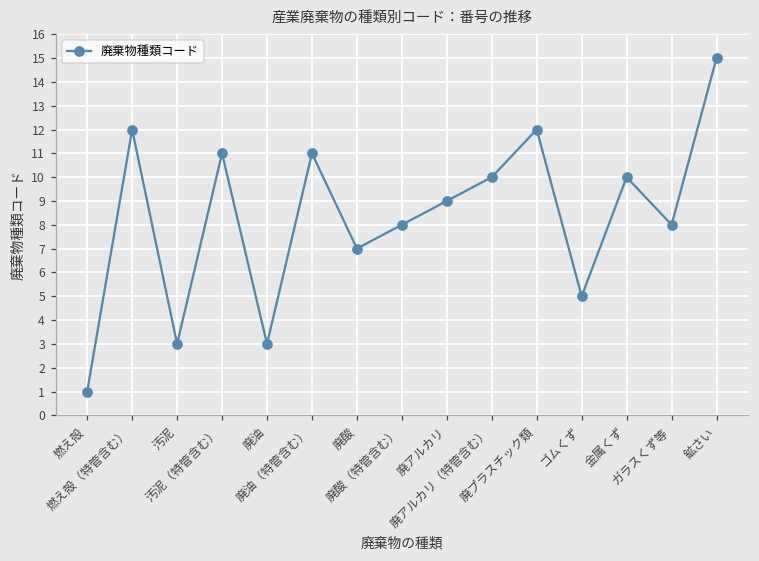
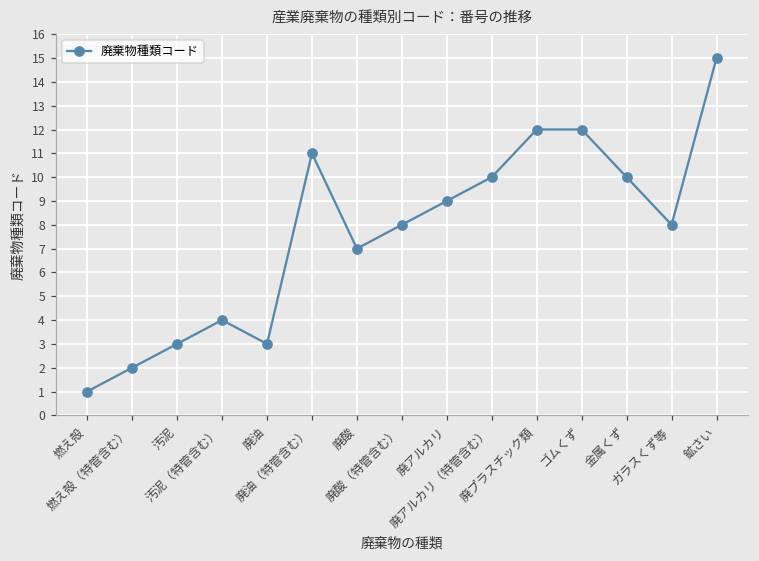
燃え殻（特管含む）: 12 -> 2
汚泥（特管含む）: 11 -> 4
ゴムくず: 5 -> 12
